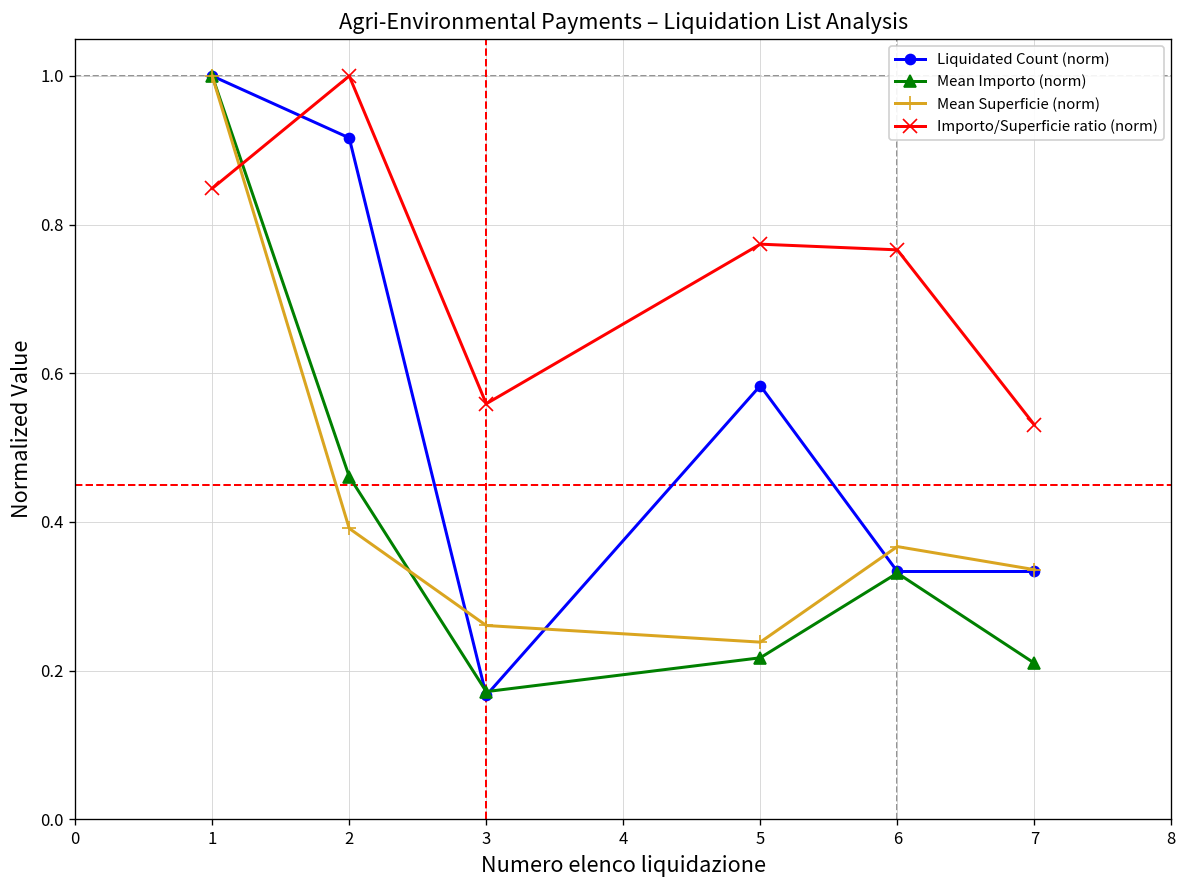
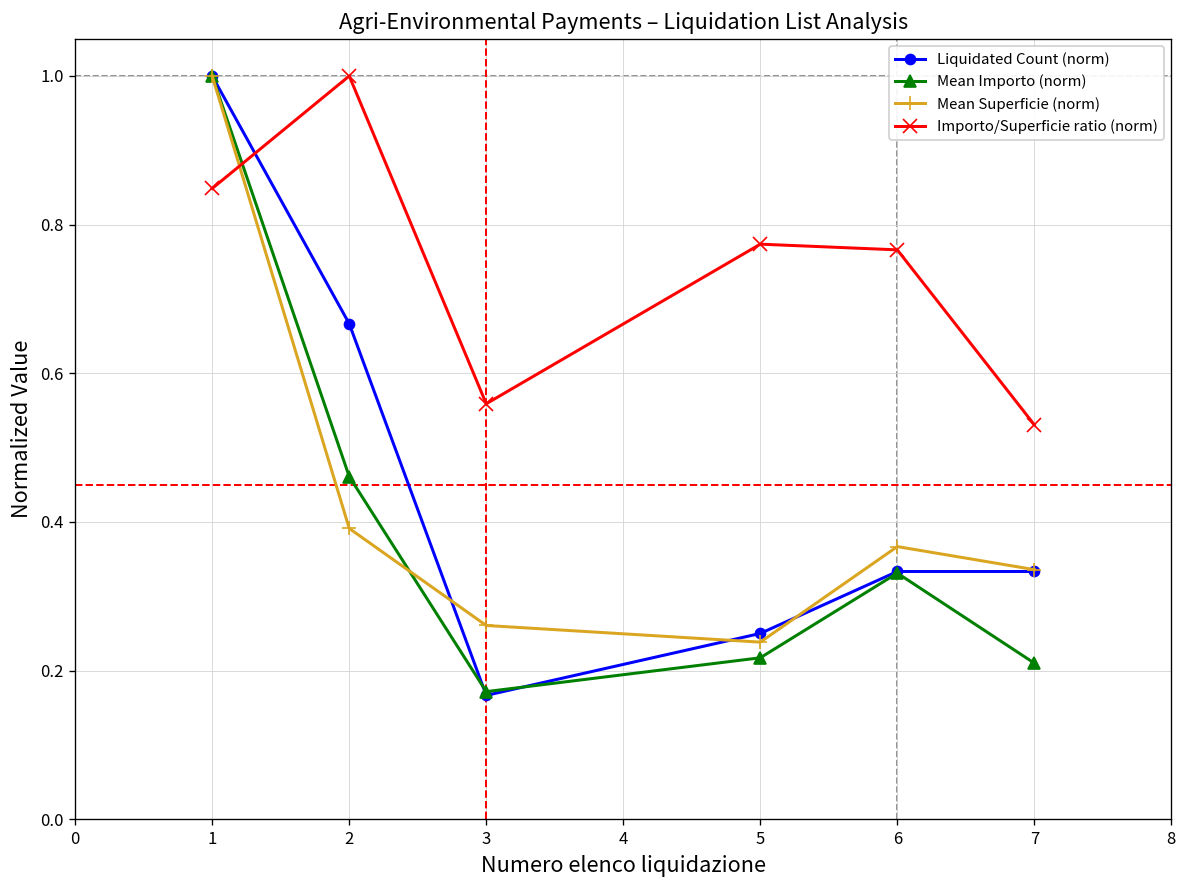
Liquidated Count (norm), 2: 0.92 -> 0.67
Liquidated Count (norm), 5: 0.58 -> 0.25
